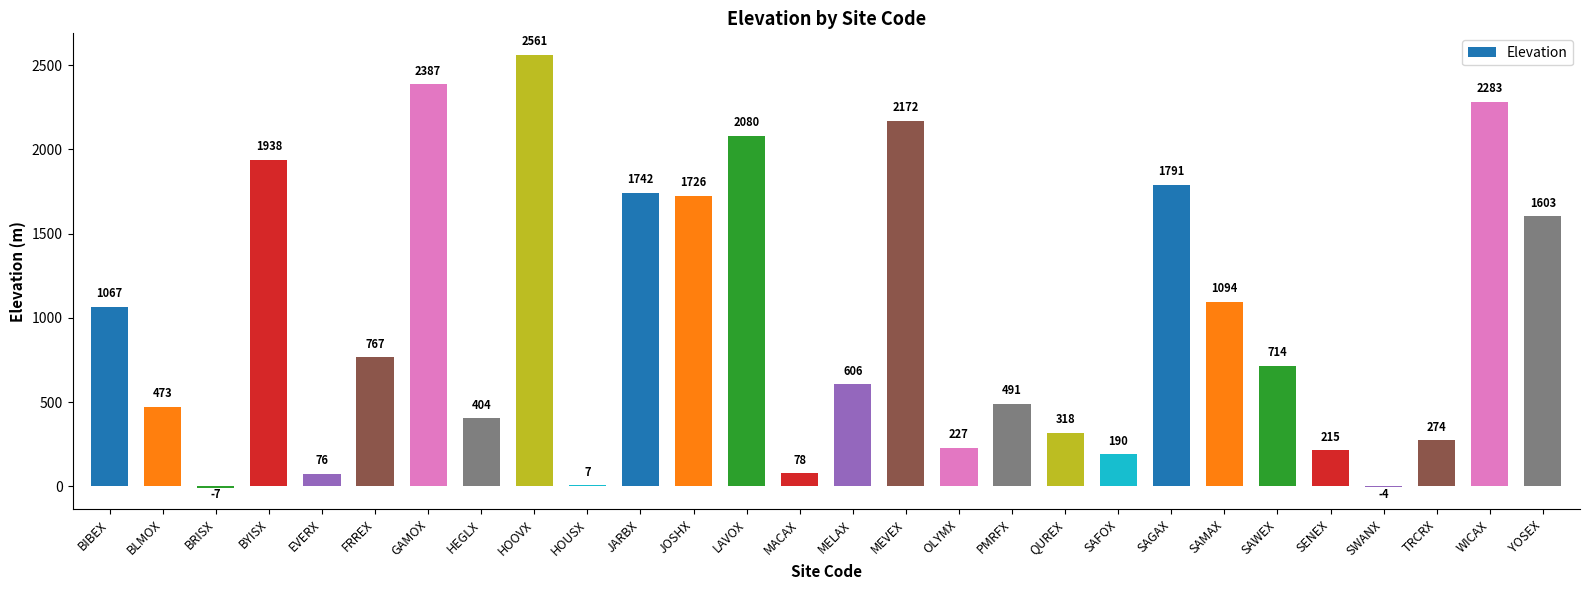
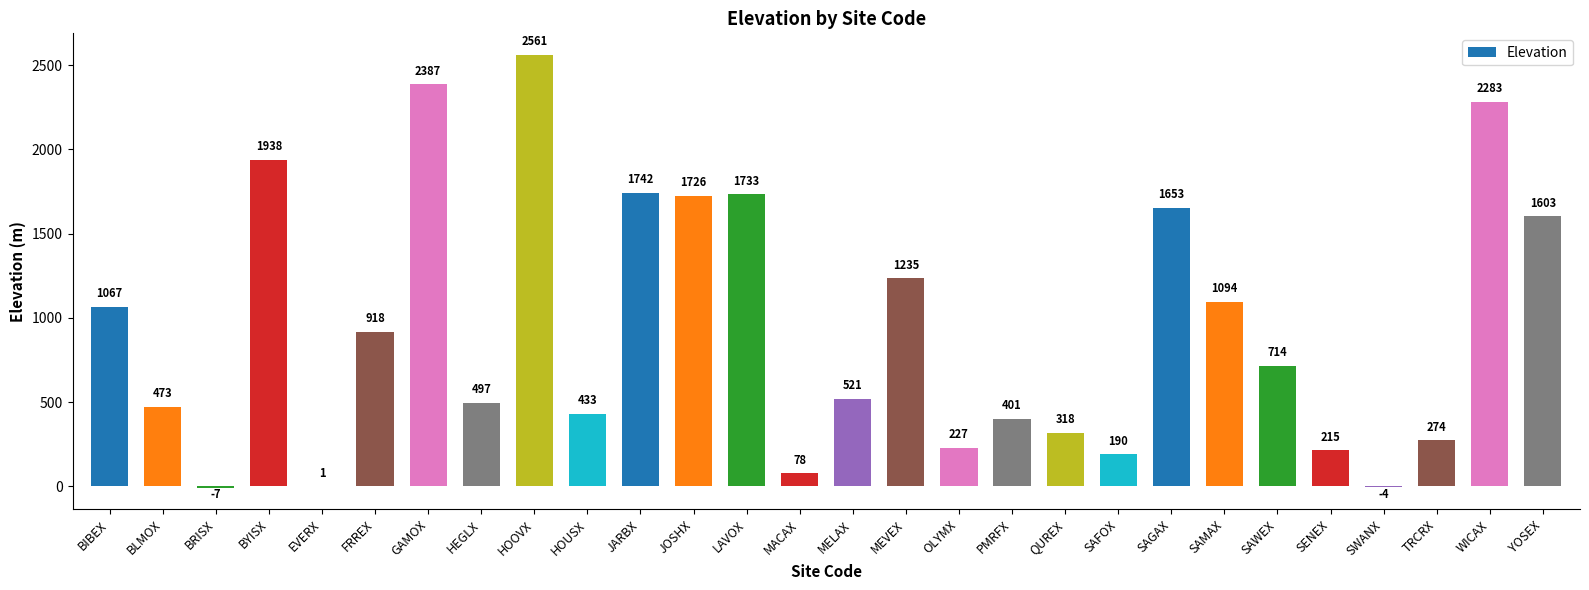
EVERX: 76 -> 1
FRREX: 767 -> 918
HEGLX: 404 -> 497
HOUSX: 7 -> 433
LAVOX: 2080 -> 1733
MELAX: 606 -> 521
MEVEX: 2172 -> 1235
PMRFX: 491 -> 401
SAGAX: 1791 -> 1653
